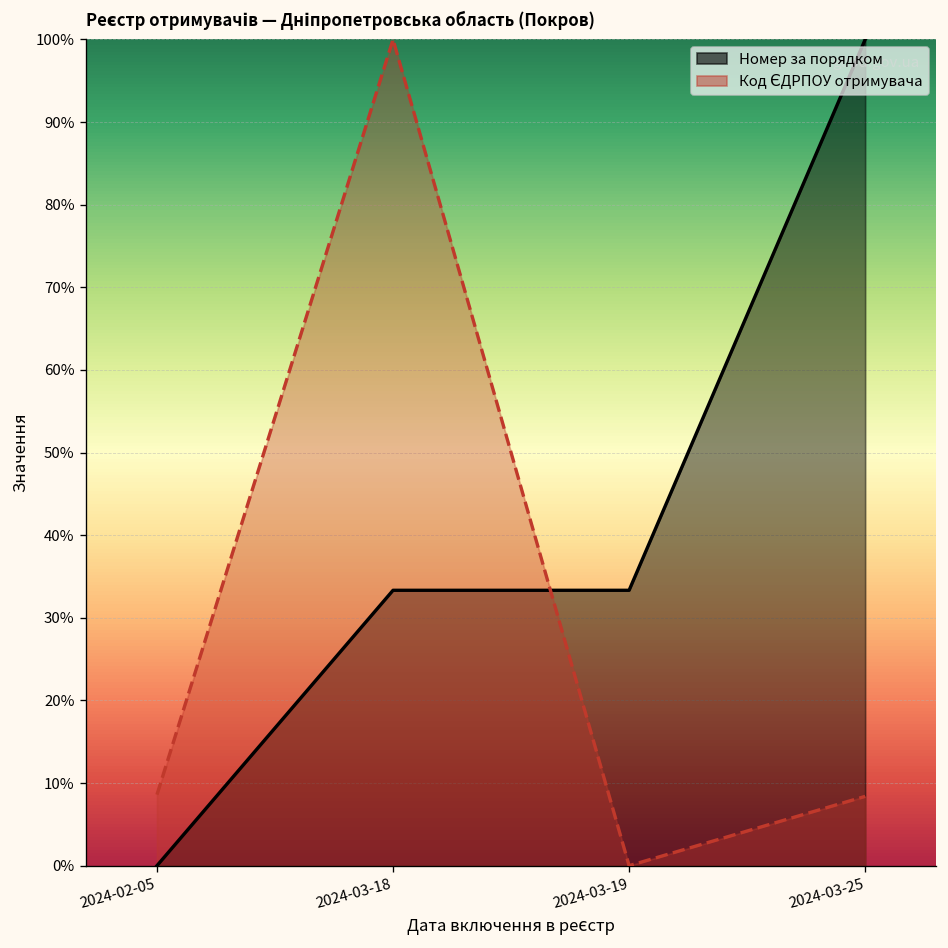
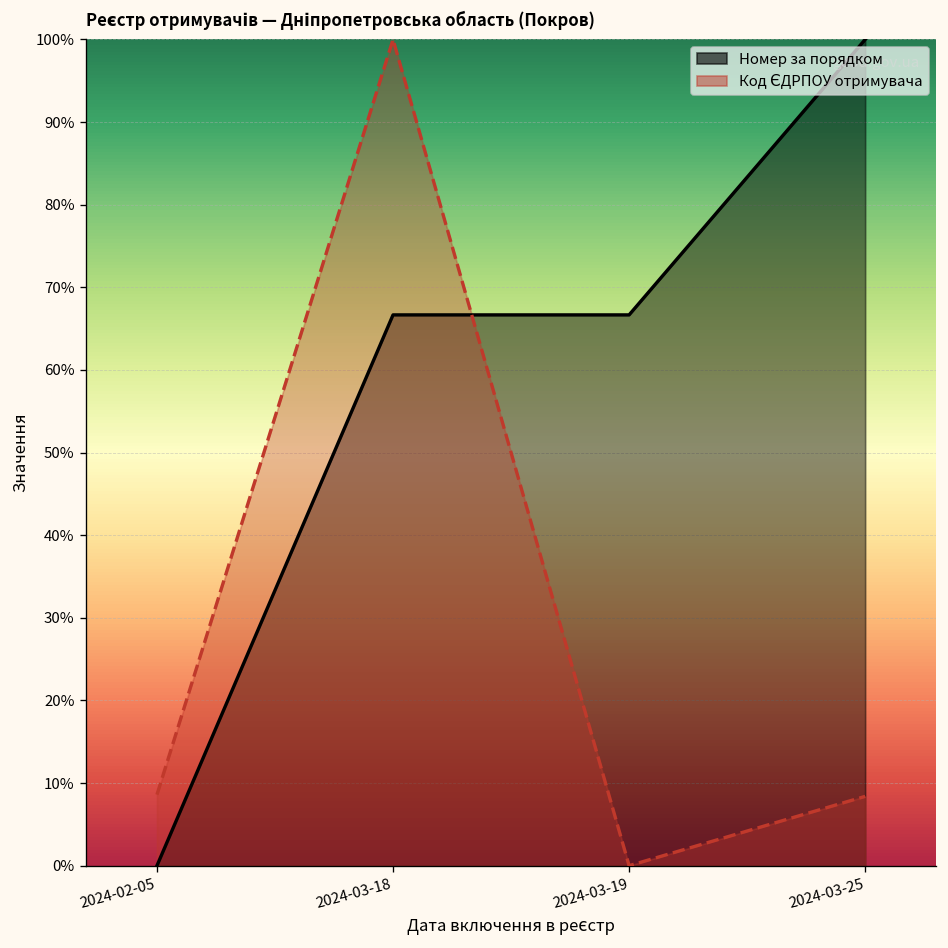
Номер за порядком, 2024-03-18: 33% -> 67%
Номер за порядком, 2024-03-19: 33% -> 67%
